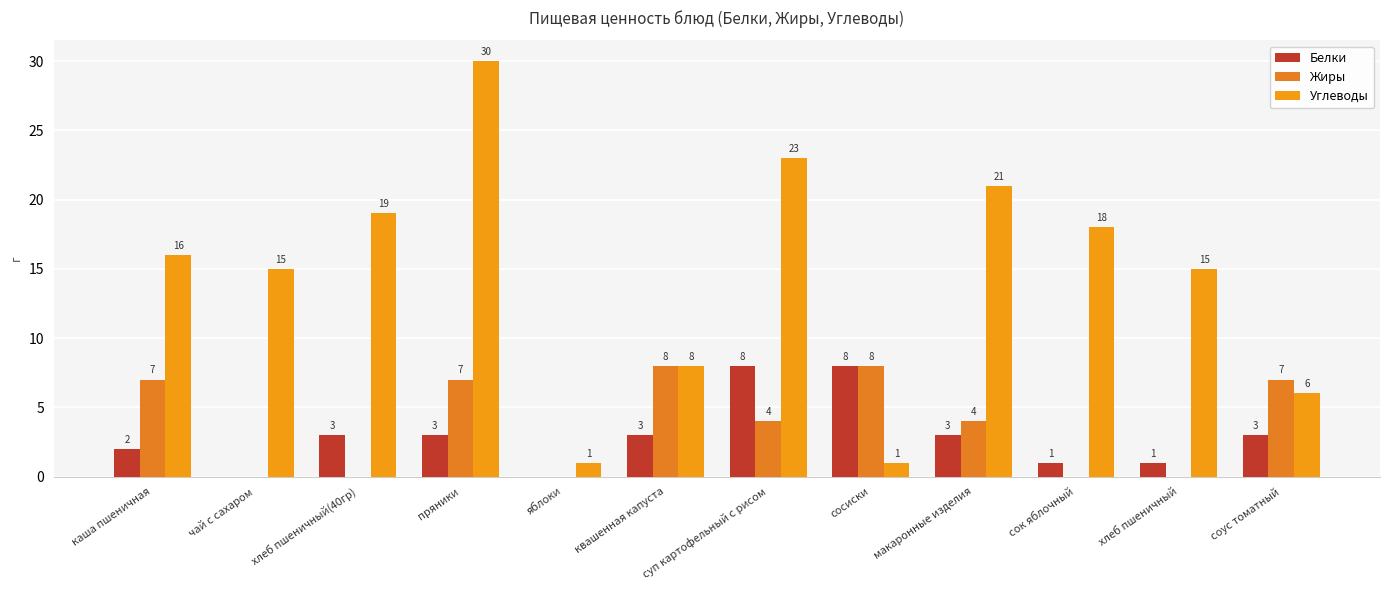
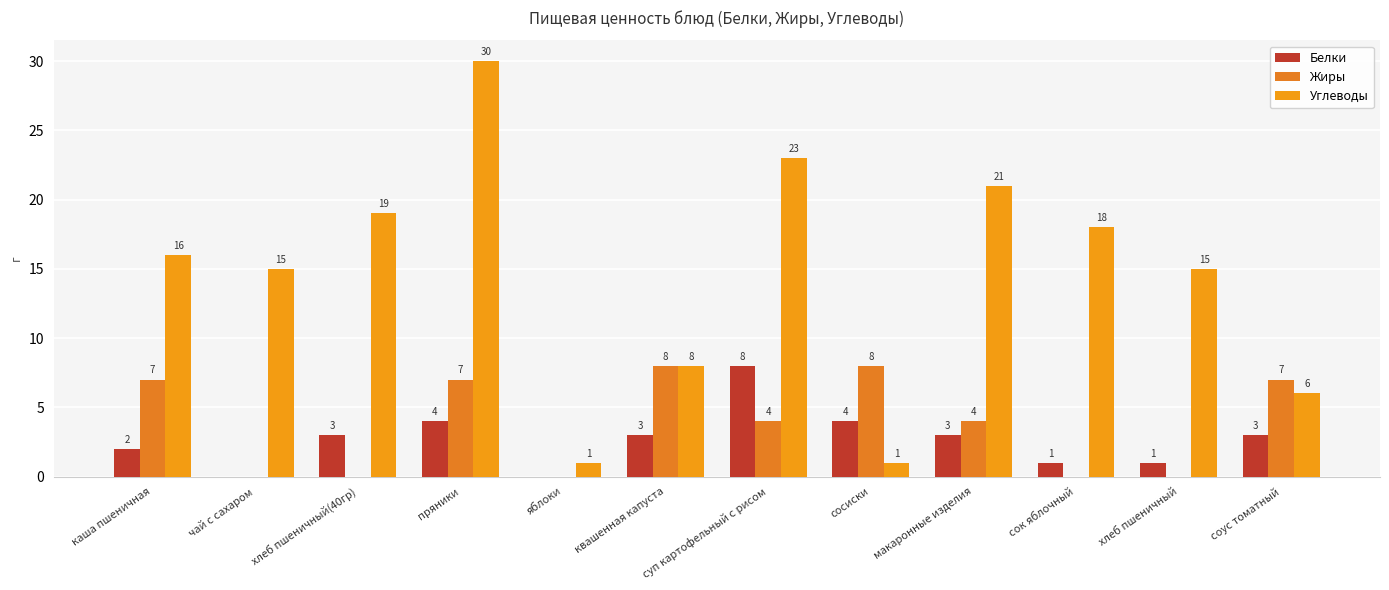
Белки, пряники: 3 -> 4
Белки, сосиски: 8 -> 4
